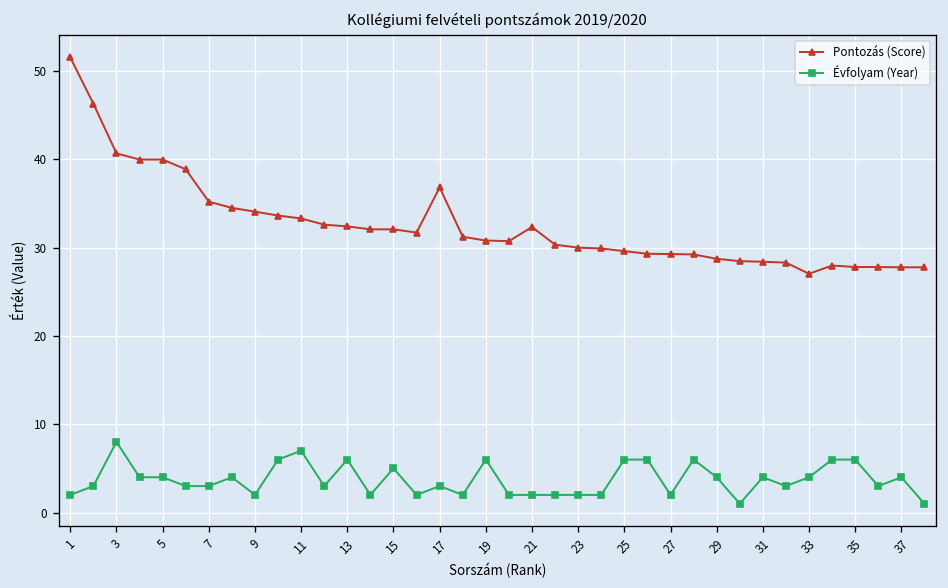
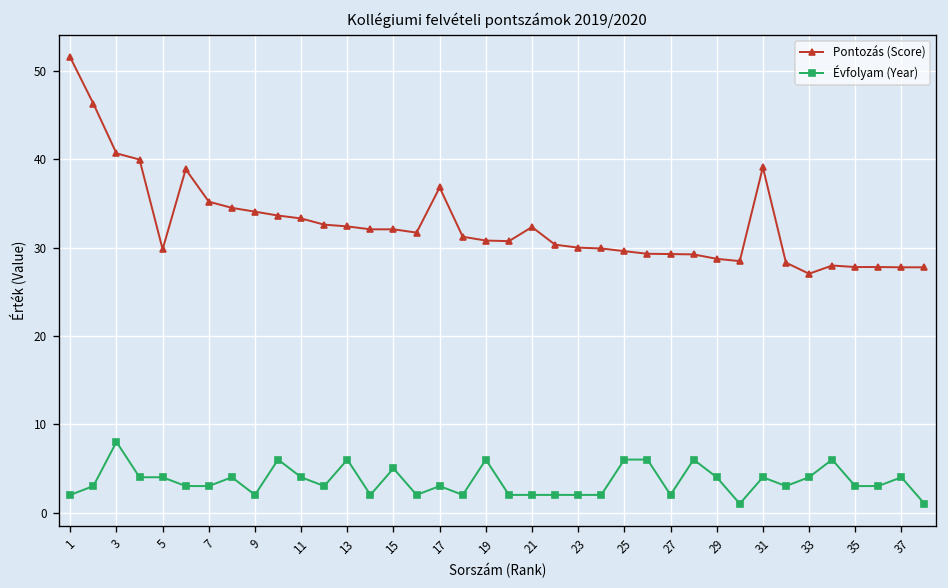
Pontozás (Score), 5: 40 -> 30
Évfolyam (Year), 11: 7 -> 4
Pontozás (Score), 31: 28 -> 39
Évfolyam (Year), 35: 6 -> 3
